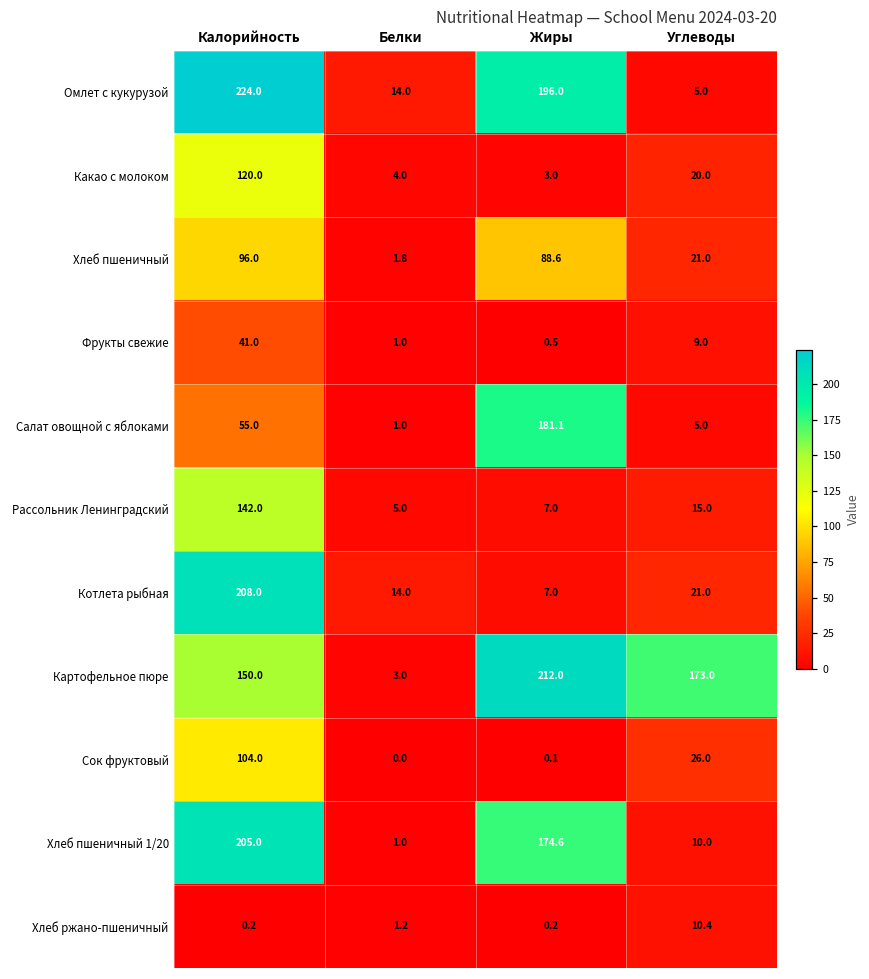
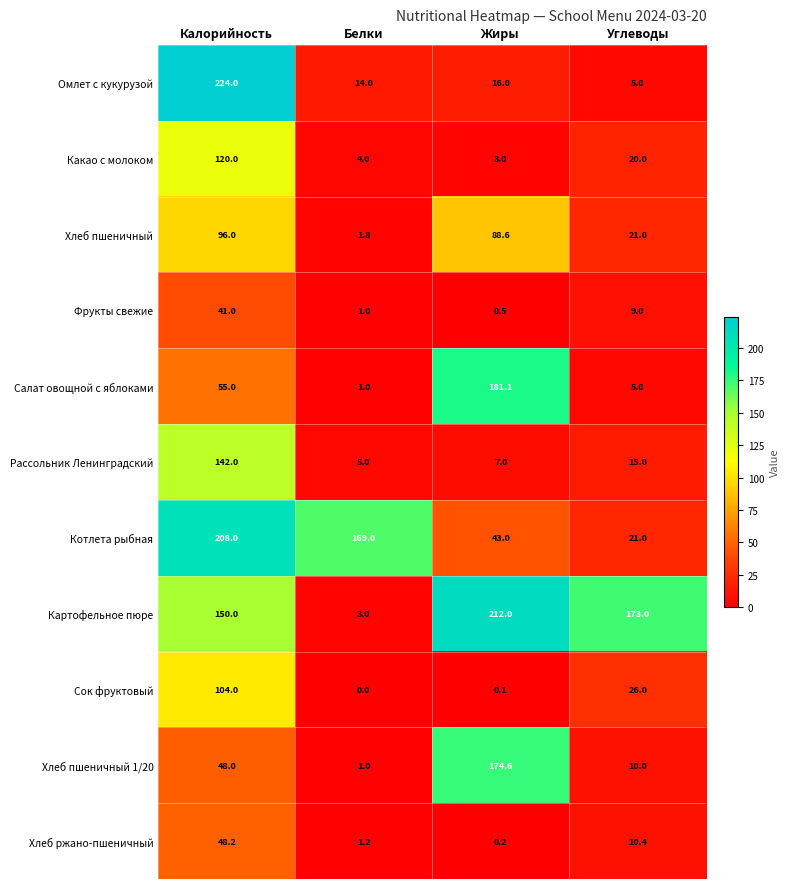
Омлет с кукурузой, Жиры: 196.0 -> 16.0
Котлета рыбная, Белки: 14.0 -> 169.0
Котлета рыбная, Жиры: 7.0 -> 43.0
Хлеб пшеничный 1/20, Калорийность: 205.0 -> 48.0
Хлеб ржано-пшеничный, Калорийность: 0.2 -> 48.2
